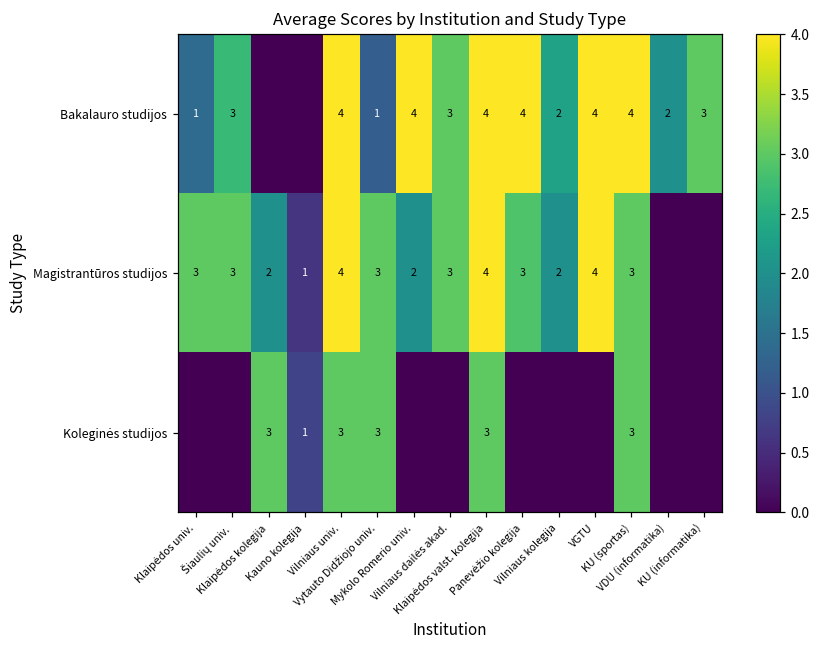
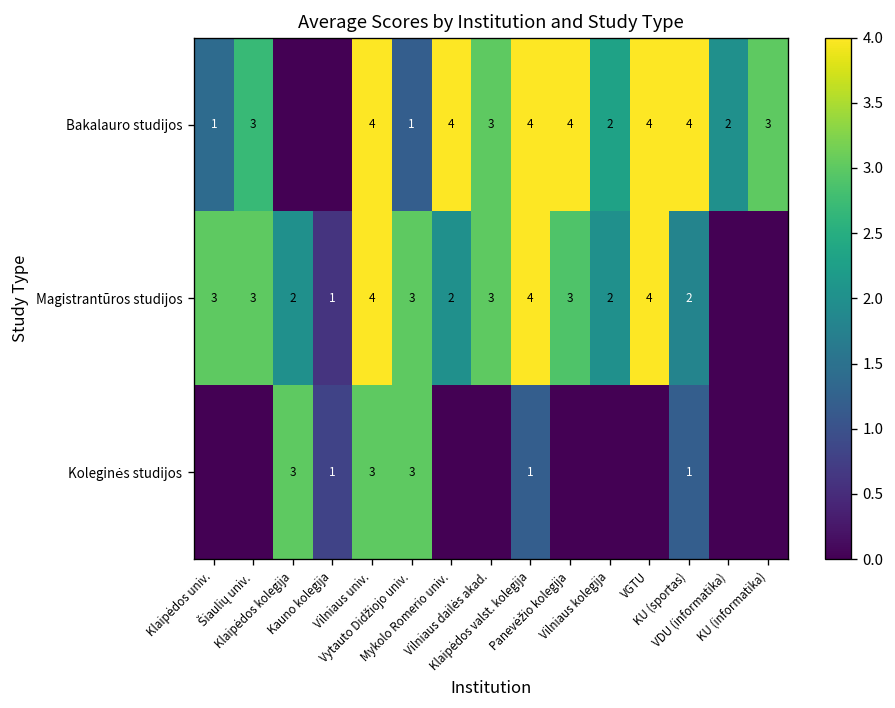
Magistrantūros studijos, KU (sportas): 3 -> 2
Koleginės studijos, Klaipėdos valst. kolegija: 3 -> 1
Koleginės studijos, KU (sportas): 3 -> 1
